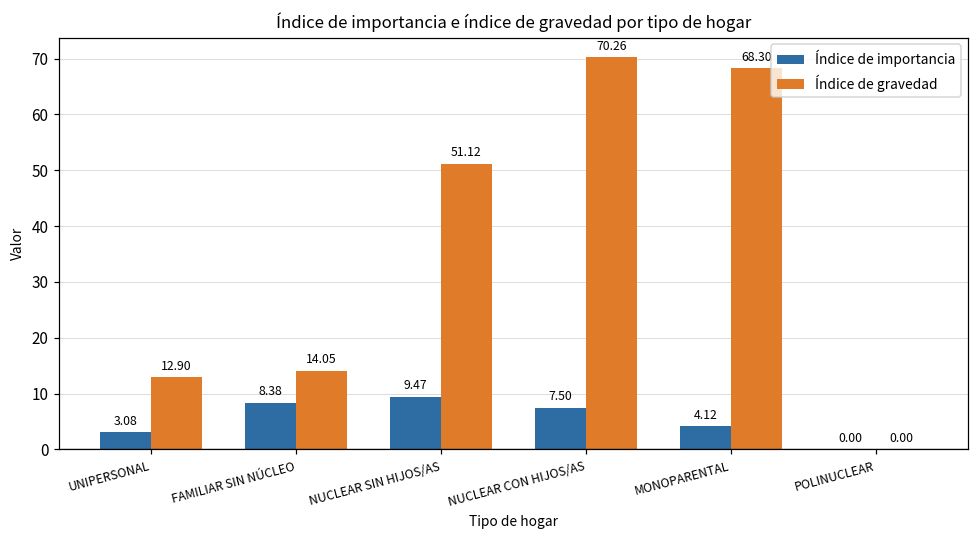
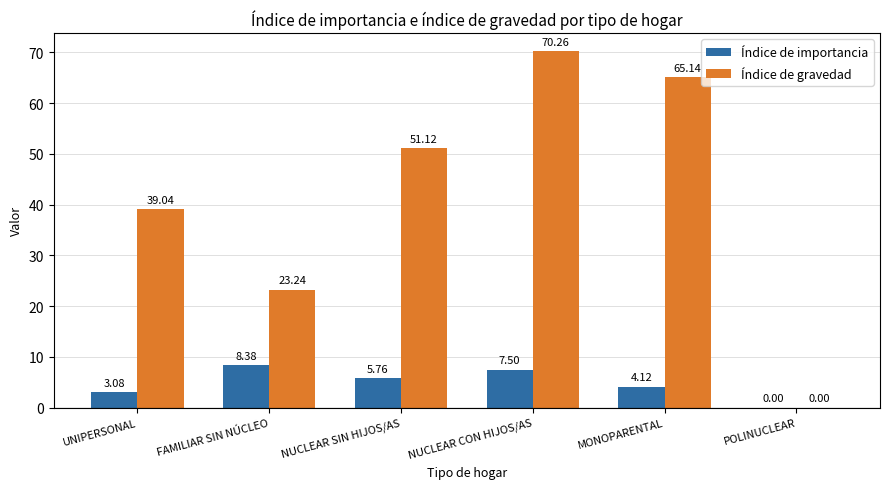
Índice de gravedad, UNIPERSONAL: 12.90 -> 39.04
Índice de gravedad, FAMILIAR SIN NÚCLEO: 14.05 -> 23.24
Índice de importancia, NUCLEAR SIN HIJOS/AS: 9.47 -> 5.76
Índice de gravedad, MONOPARENTAL: 68.30 -> 65.14
